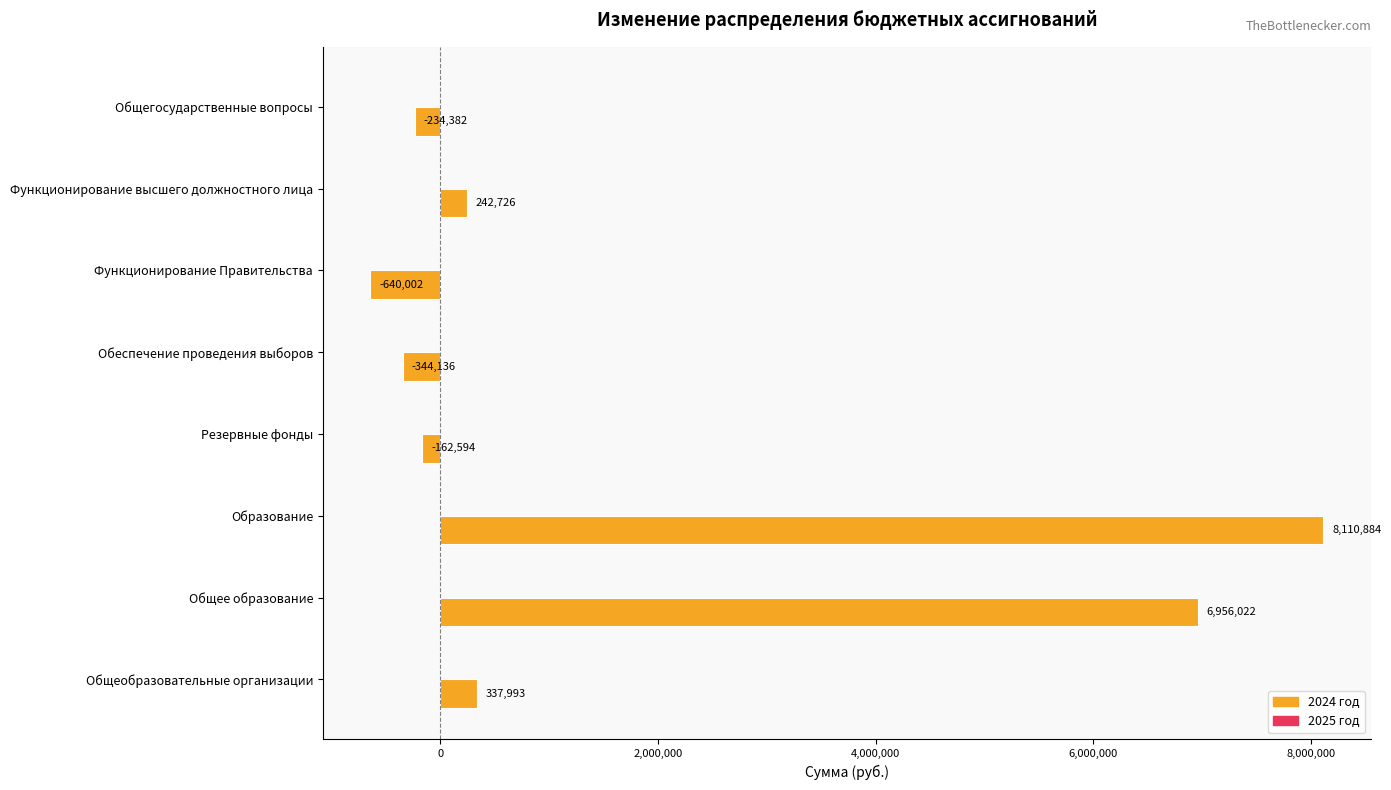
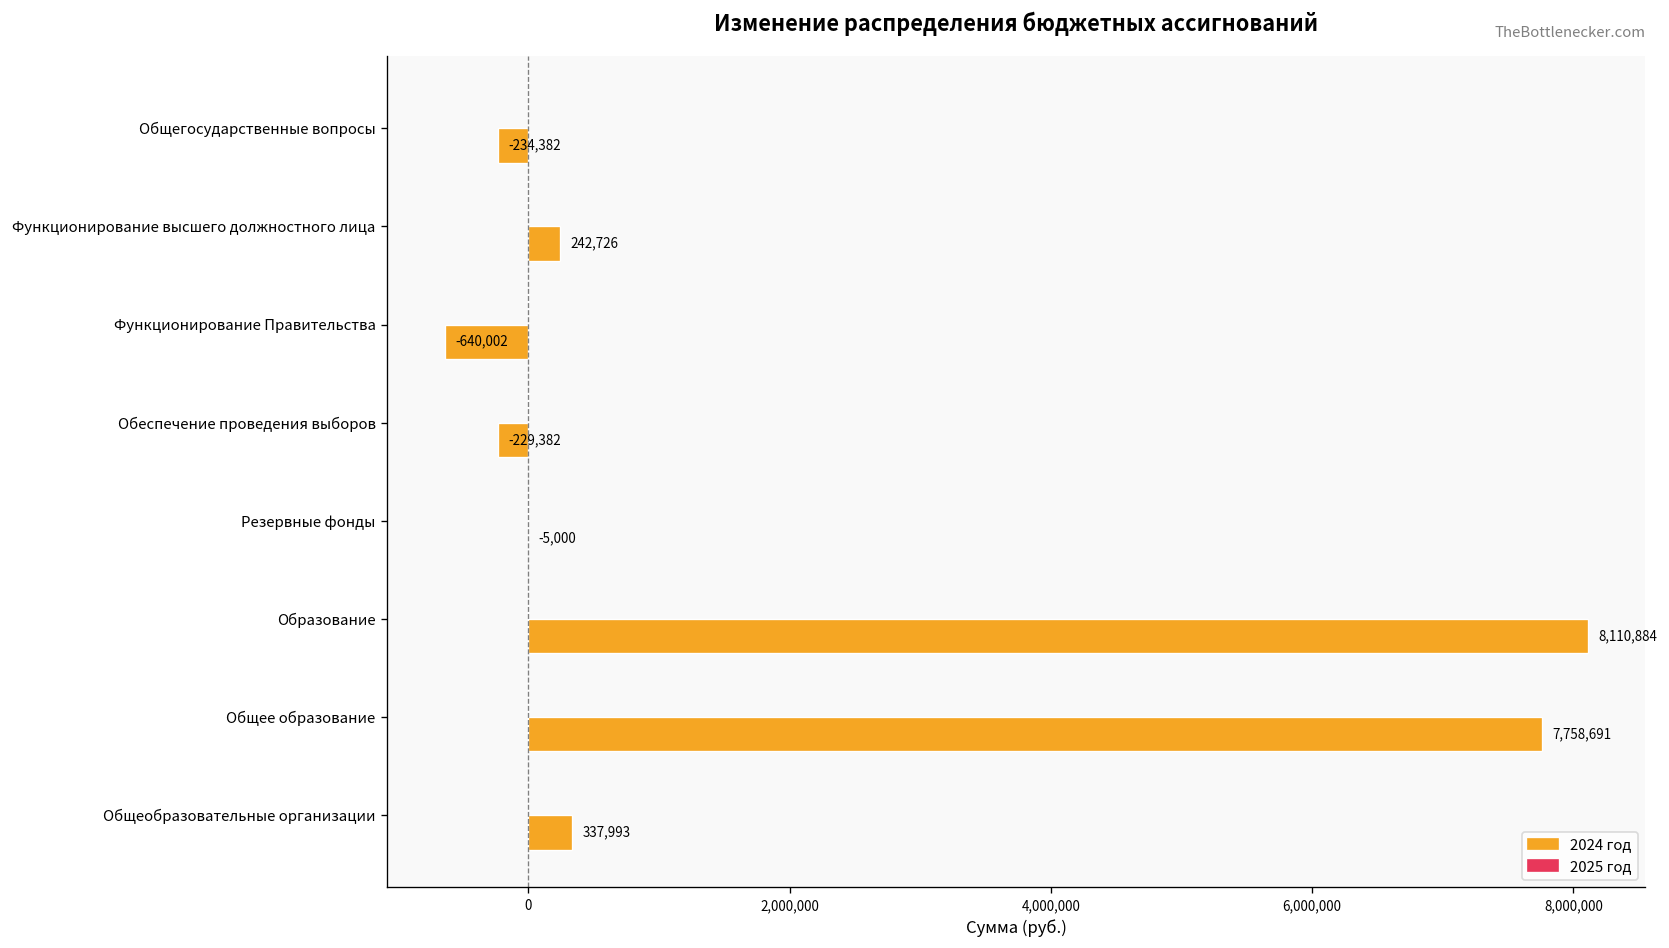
2024 год, Обеспечение проведения выборов: -344,136 -> -229,382
2024 год, Резервные фонды: -162,594 -> -5,000
2024 год, Общее образование: 6,956,022 -> 7,758,691
